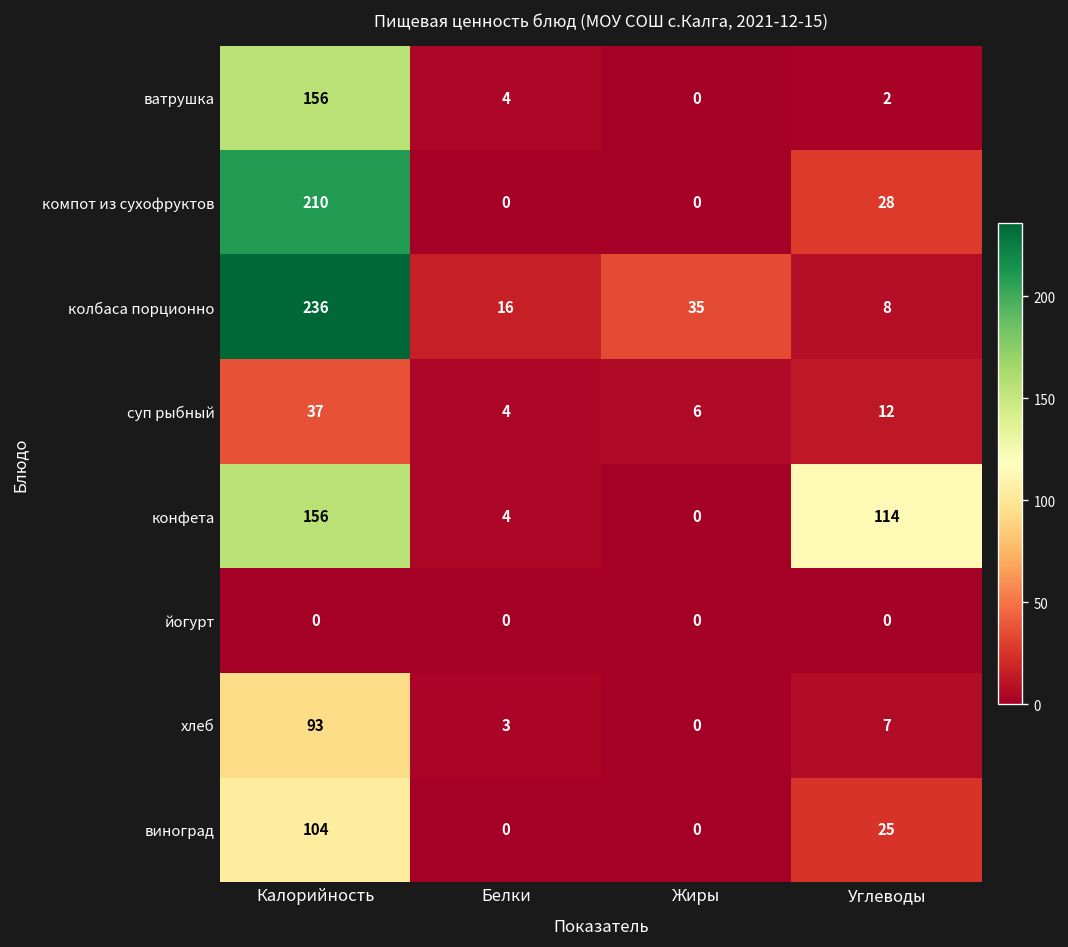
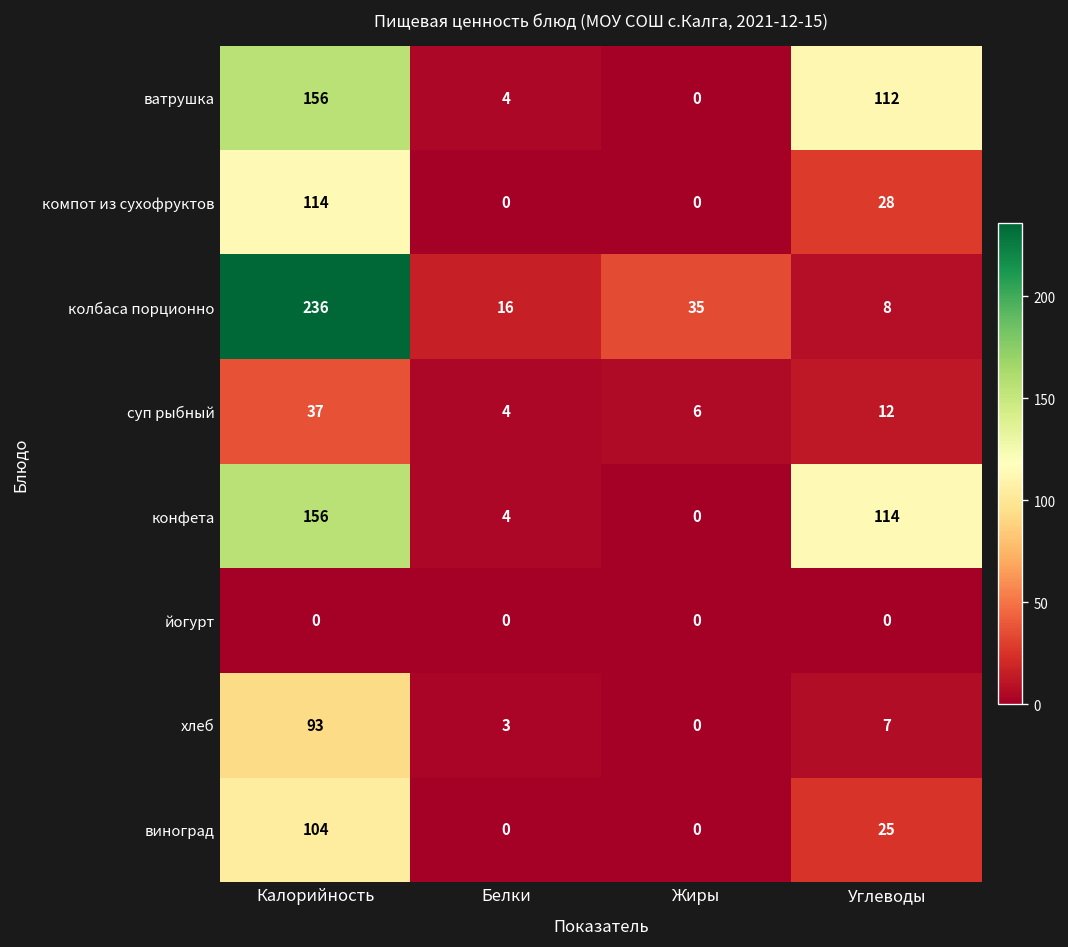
ватрушка, Углеводы: 2 -> 112
компот из сухофруктов, Калорийность: 210 -> 114
